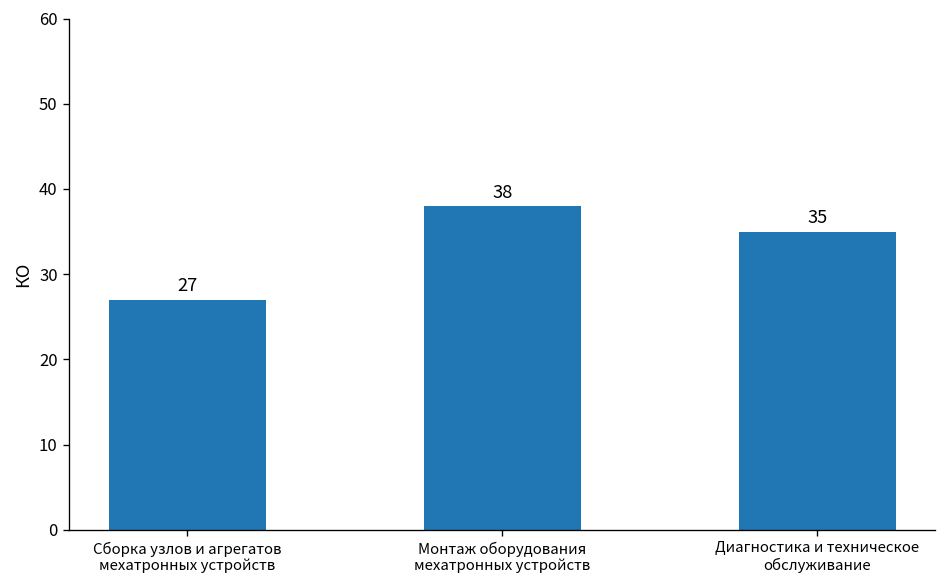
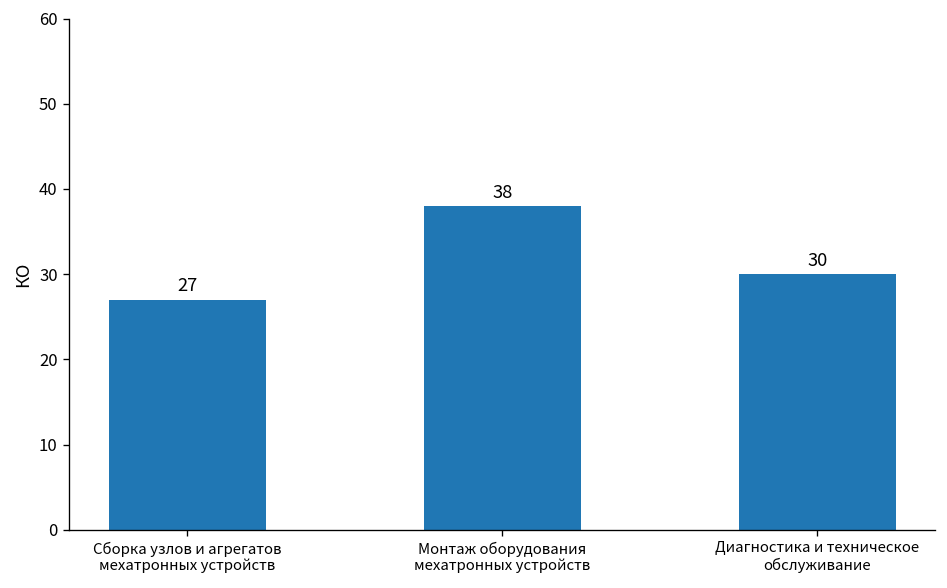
Диагностика и техническое обслуживание: 35 -> 30
